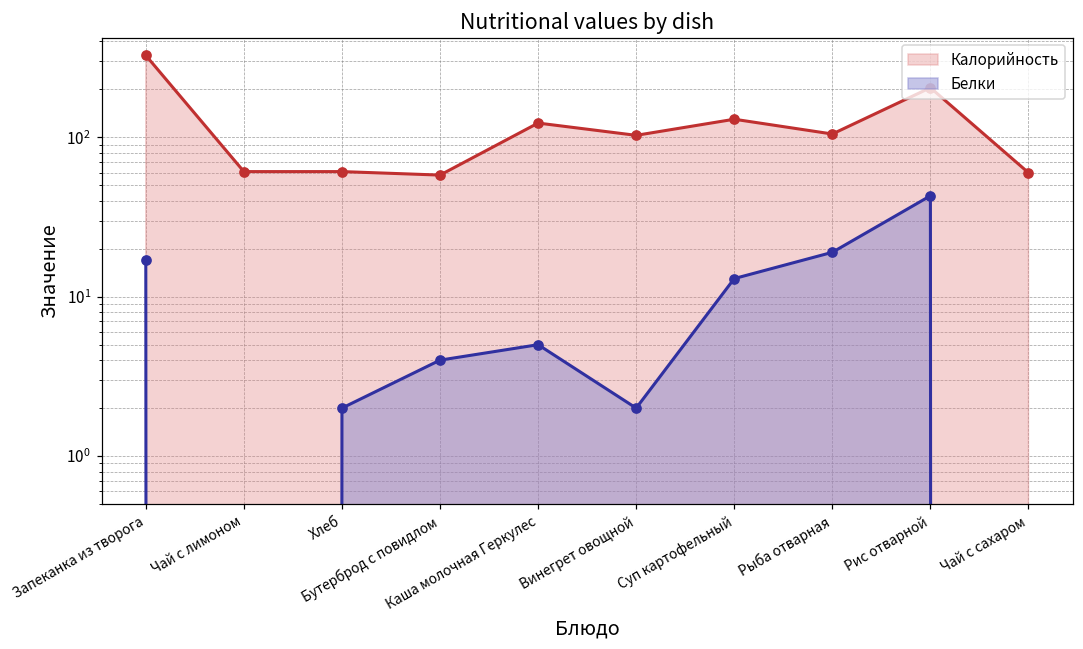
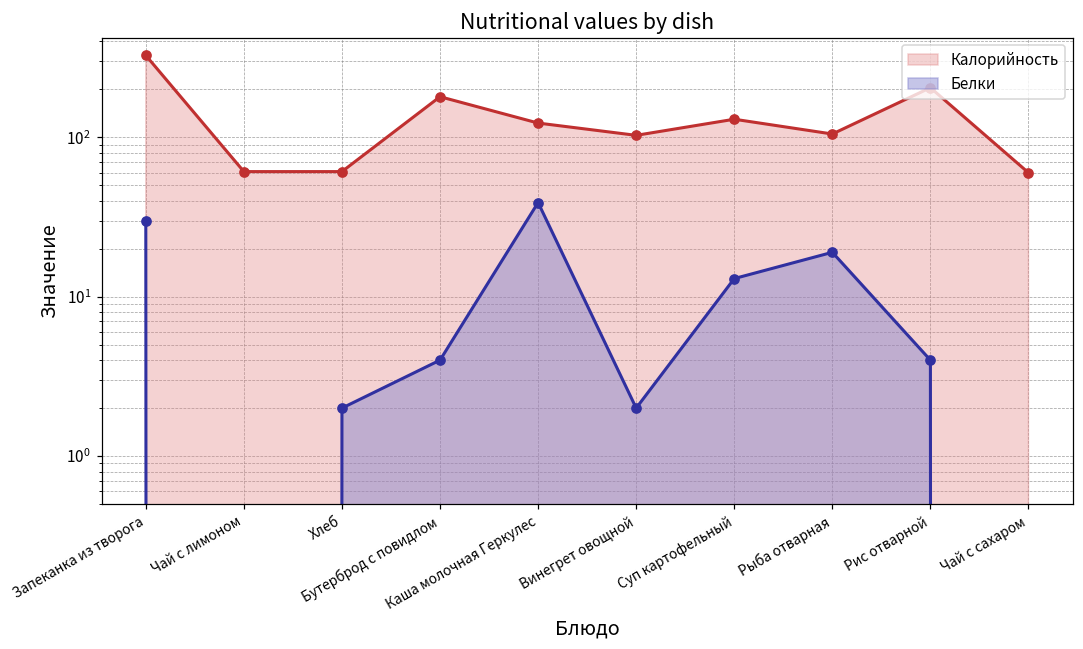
Белки, Запеканка из творога: 17 -> 30
Калорийность, Бутерброд с повидлом: 58 -> 180
Белки, Каша молочная Геркулес: 5 -> 39
Белки, Рис отварной: 43 -> 4
